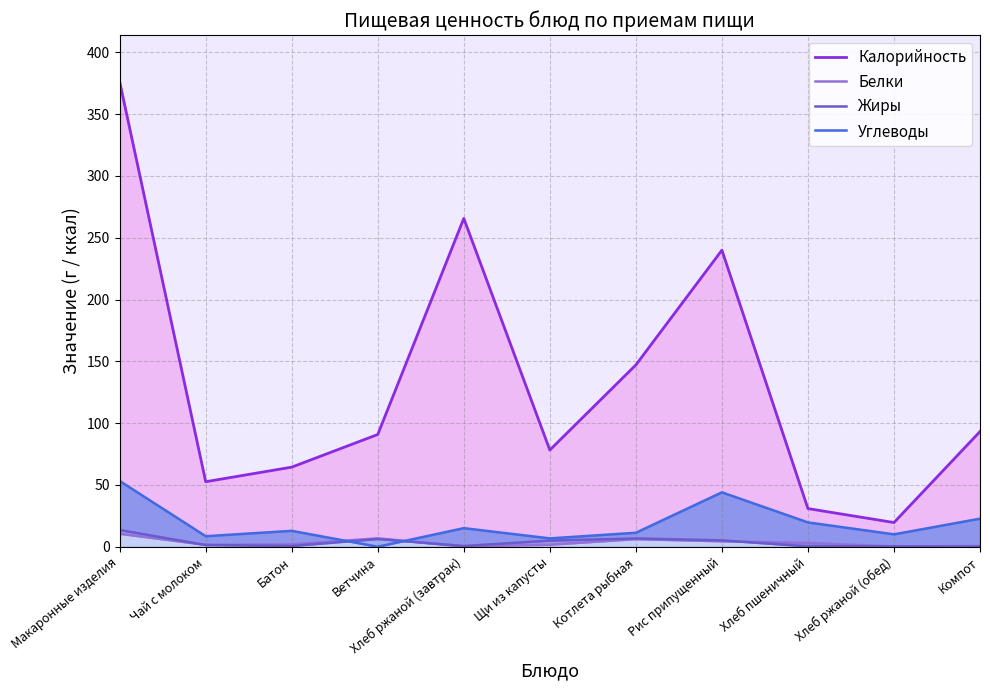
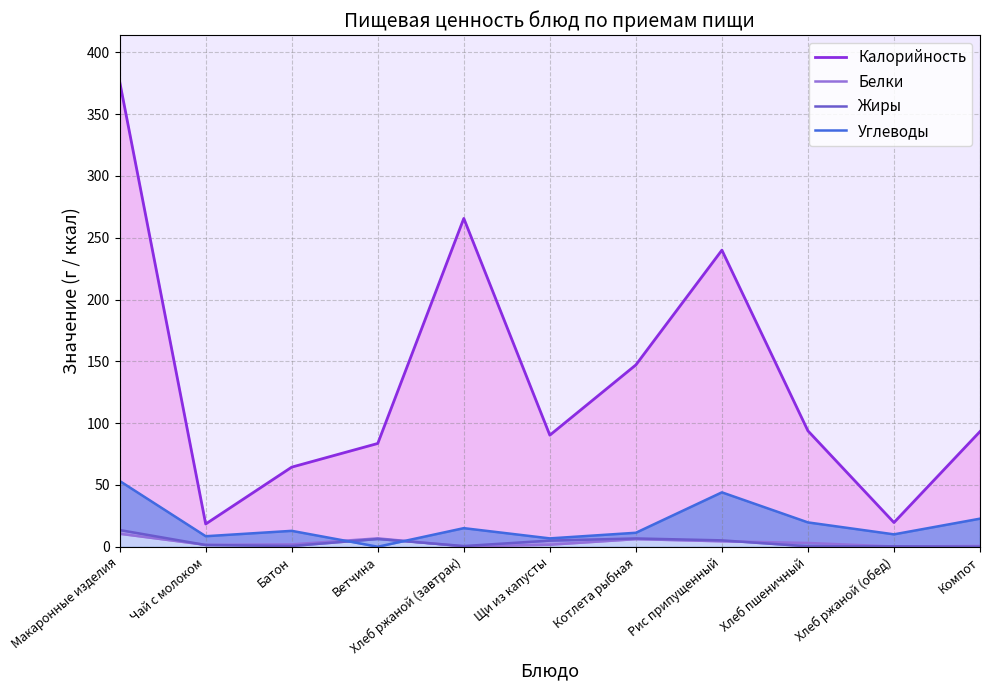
Калорийность, Чай с молоком: 53 -> 18
Калорийность, Ветчина: 91 -> 84
Калорийность, Щи из капусты: 78 -> 90
Калорийность, Хлеб пшеничный: 31 -> 94
